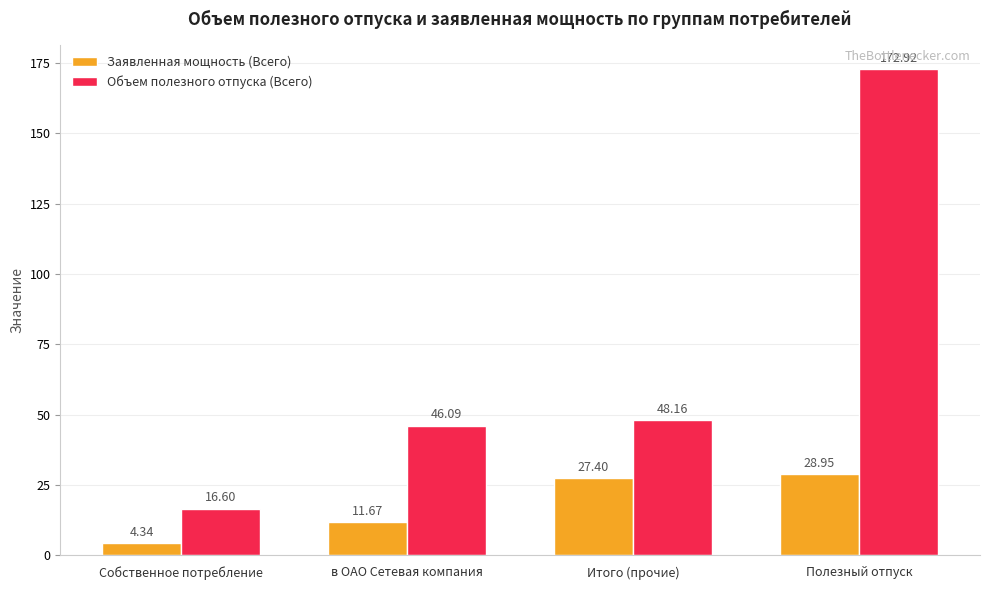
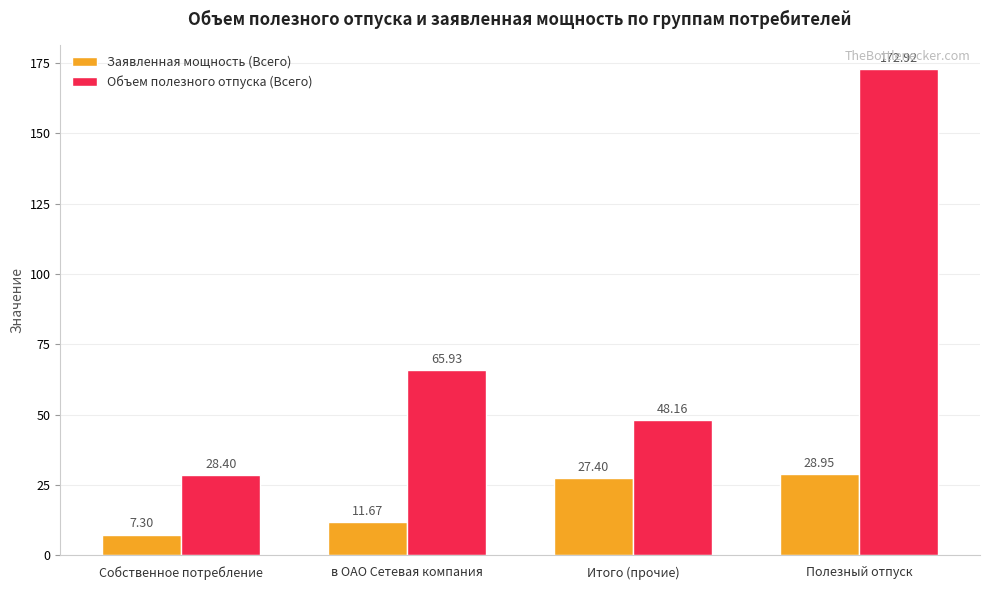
Заявленная мощность (Всего), Собственное потребление: 4.34 -> 7.30
Объем полезного отпуска (Всего), Собственное потребление: 16.60 -> 28.40
Объем полезного отпуска (Всего), в ОАО Сетевая компания: 46.09 -> 65.93
